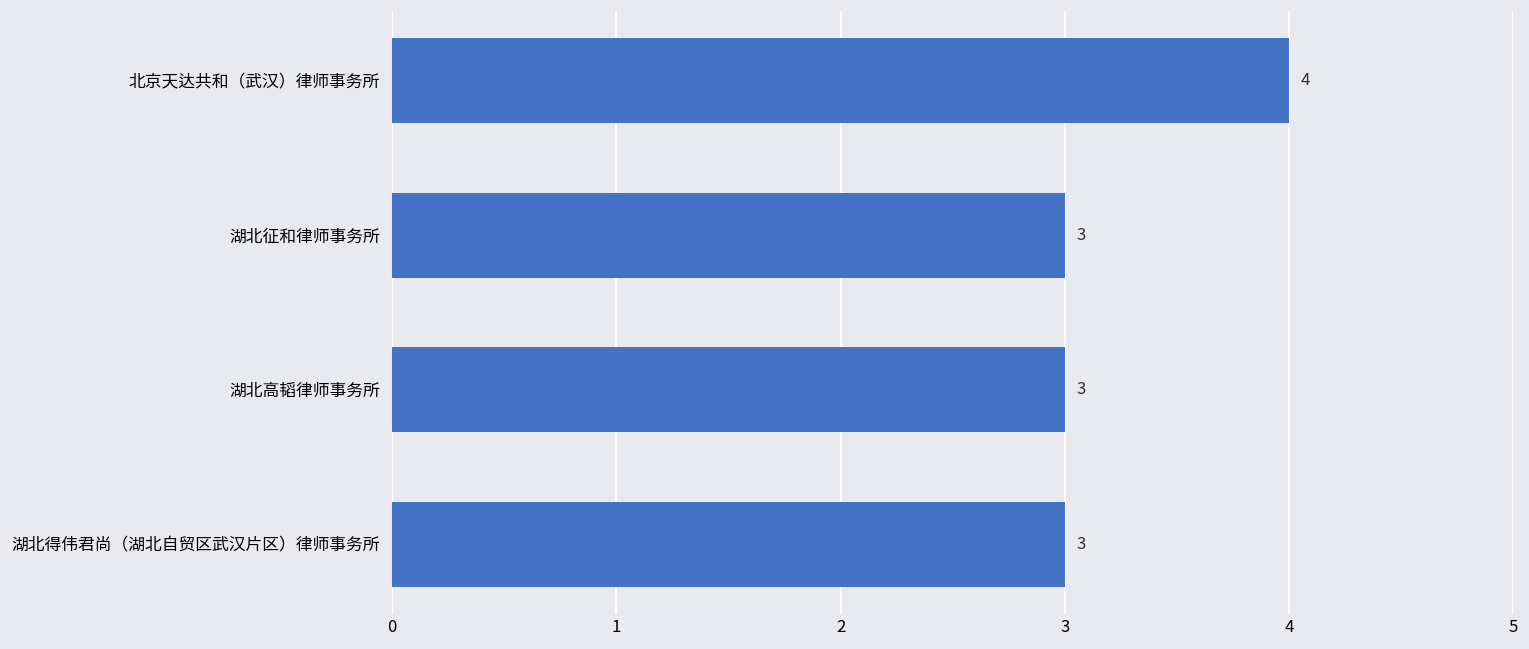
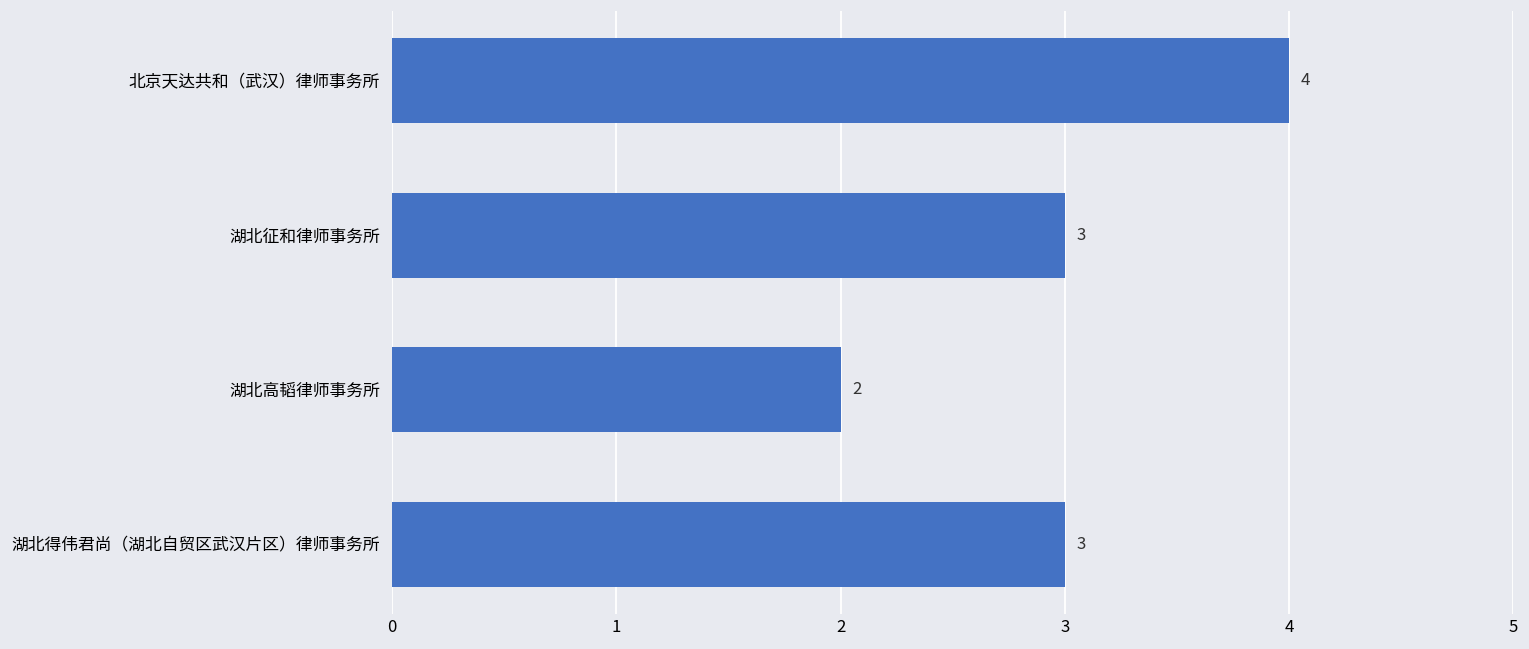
湖北高韬律师事务所: 3 -> 2
